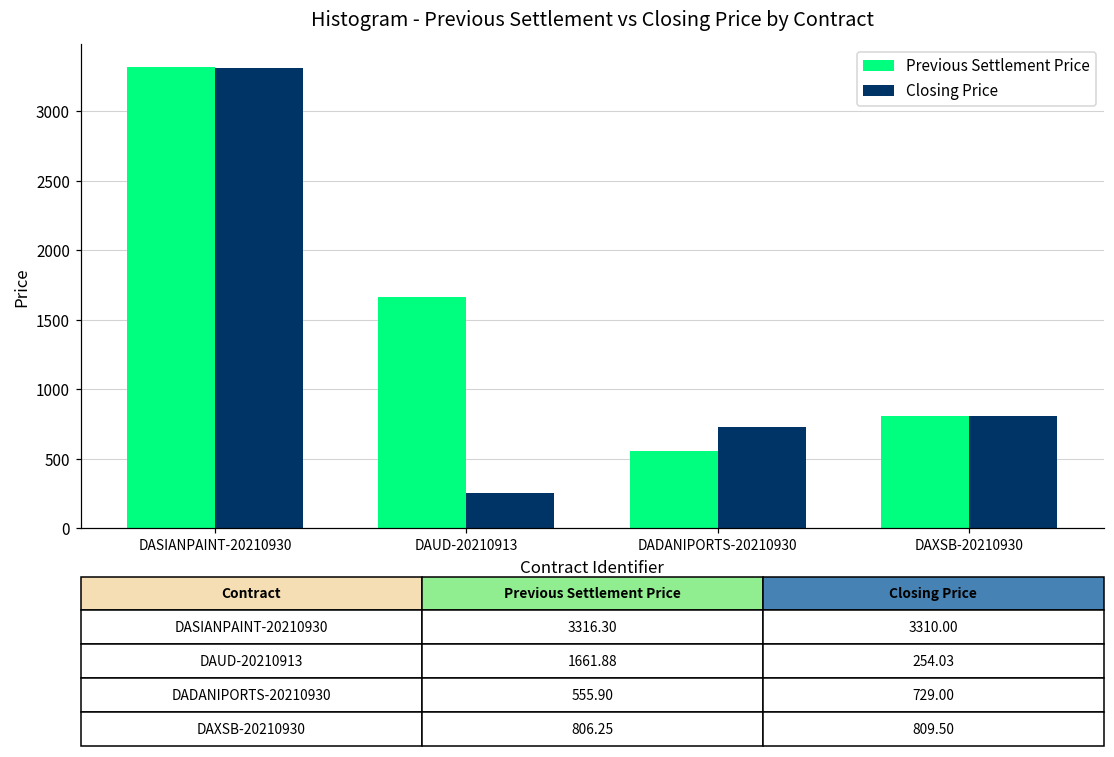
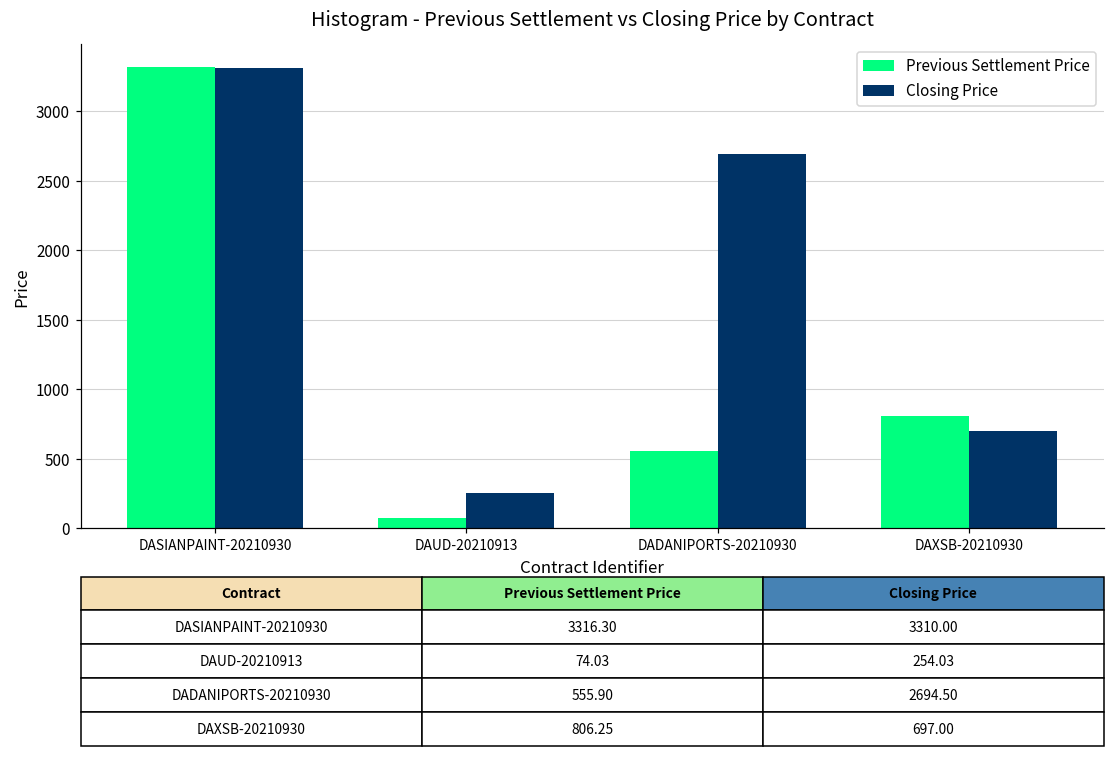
Previous Settlement Price, DAUD-20210913: 1661.88 -> 74.03
Closing Price, DADANIPORTS-20210930: 729.00 -> 2694.50
Closing Price, DAXSB-20210930: 809.50 -> 697.00
